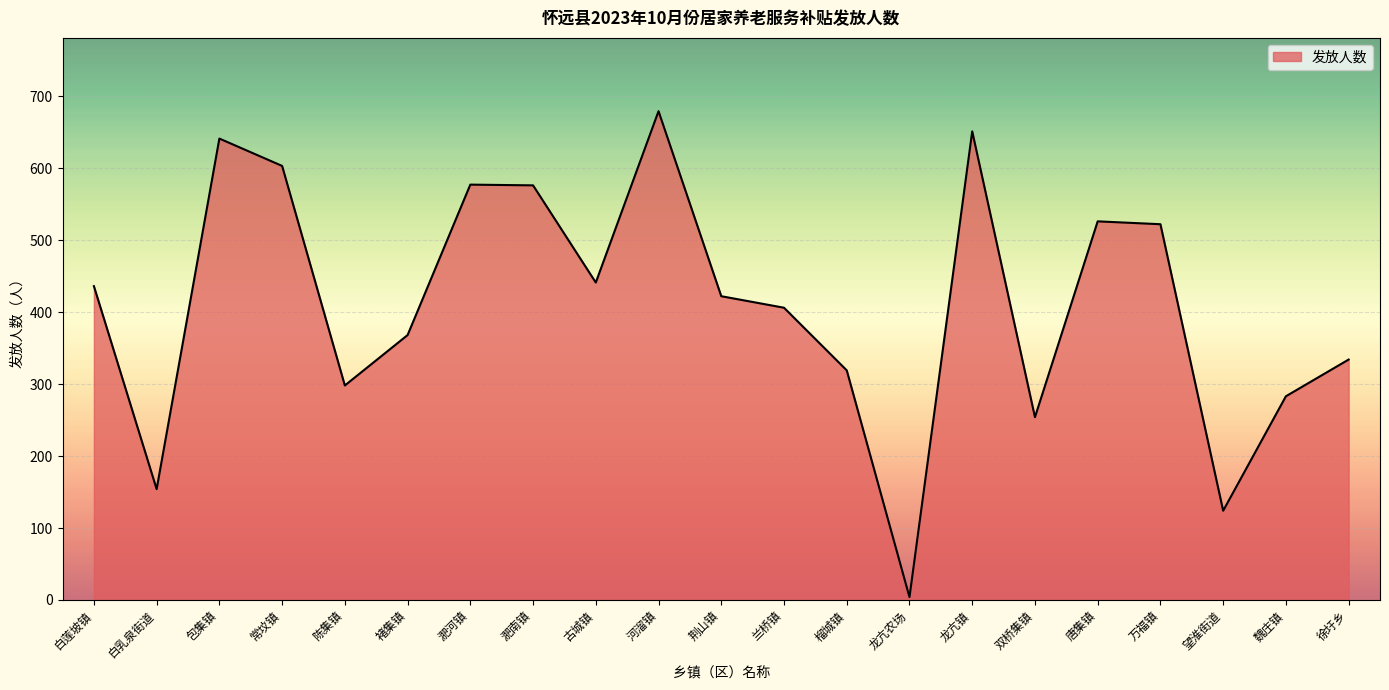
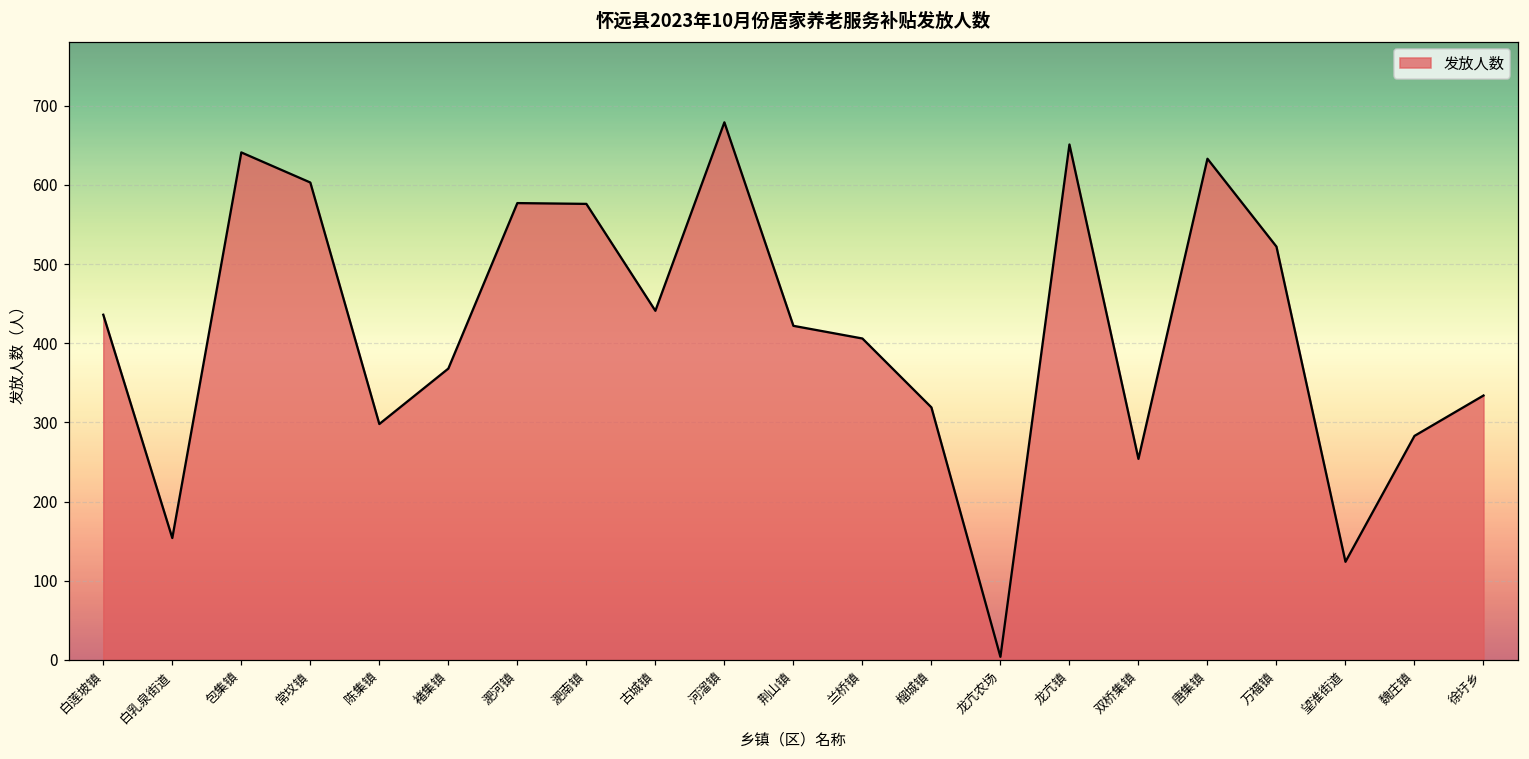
唐集镇: 530 -> 630
